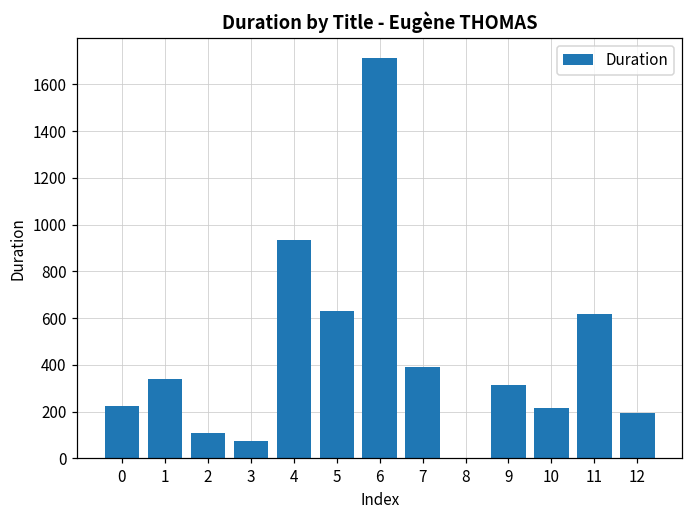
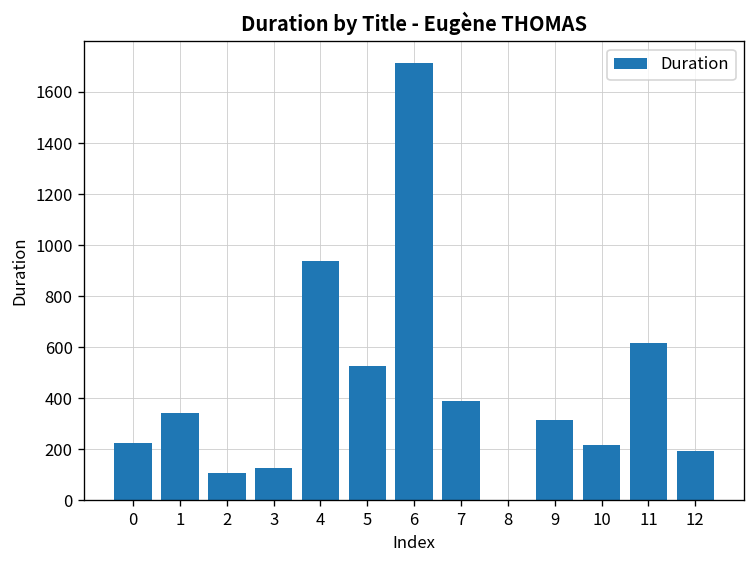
3: 80 -> 130
5: 630 -> 530
